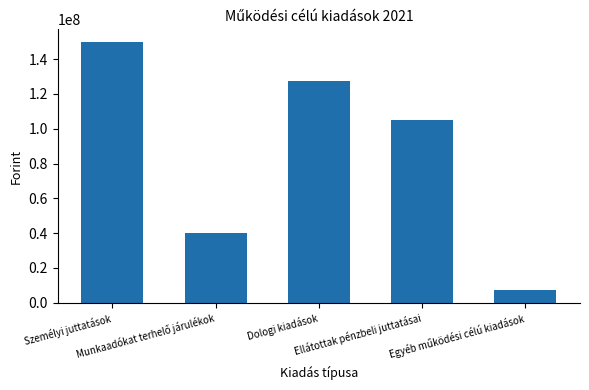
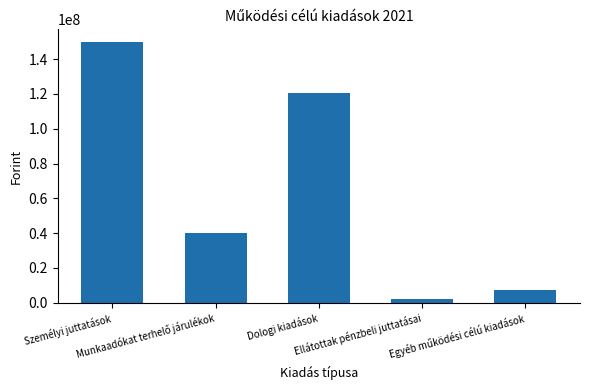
Dologi kiadások: 128000000 -> 121000000
Ellátottak pénzbeli juttatásai: 105000000 -> 2000000
